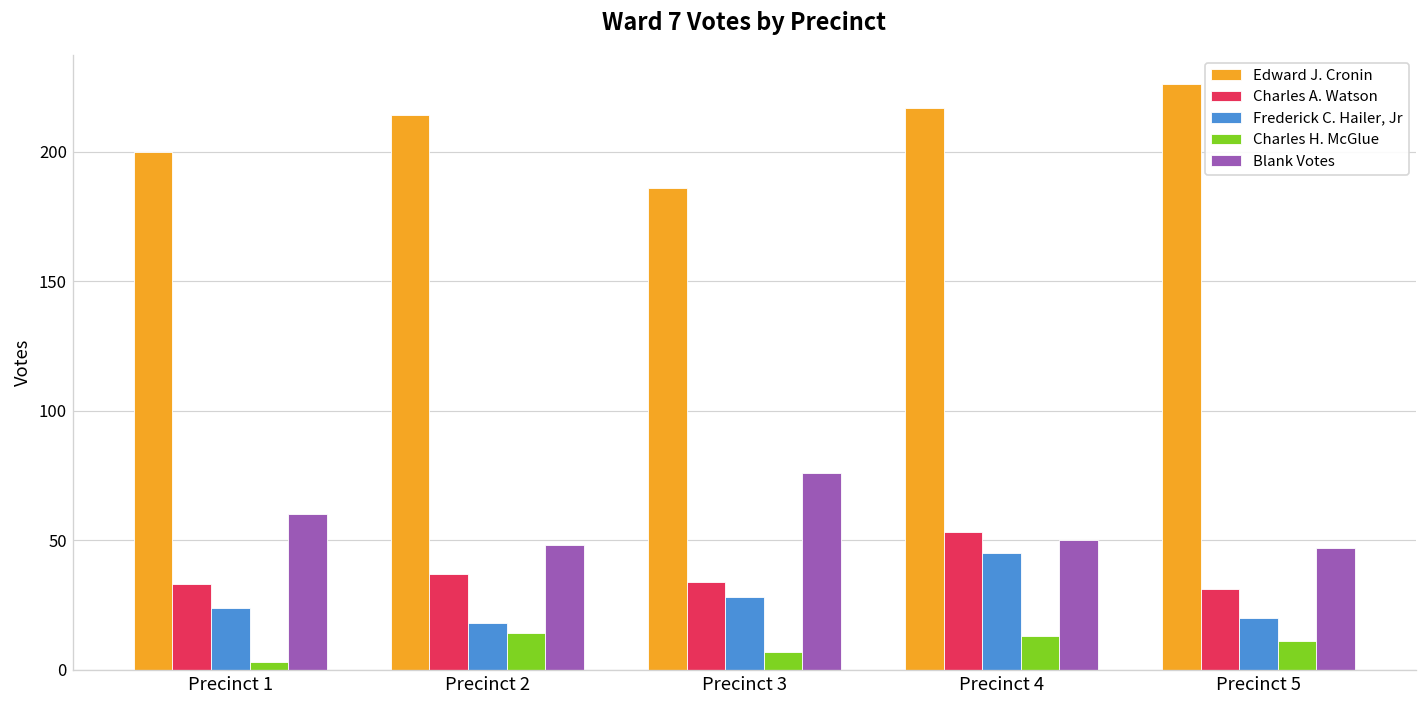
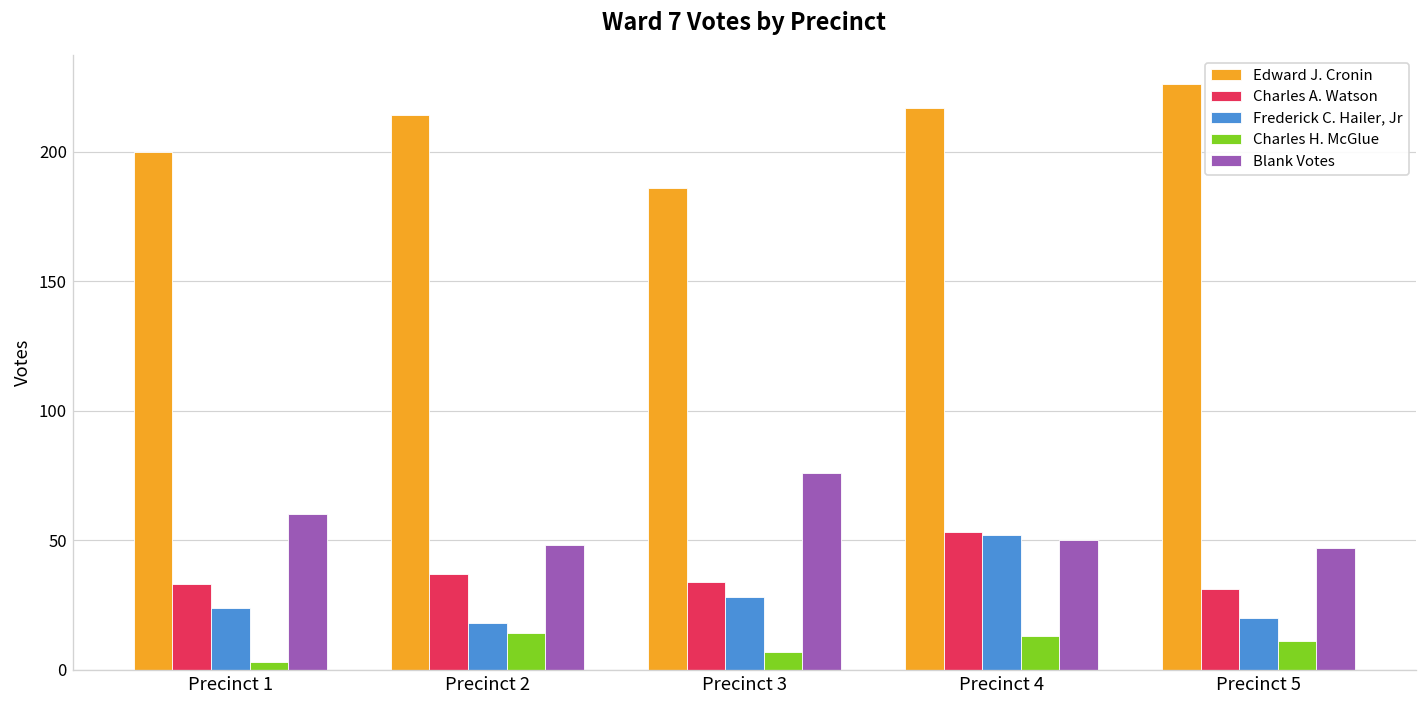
Frederick C. Hailer, Jr, Precinct 4: 45 -> 52
